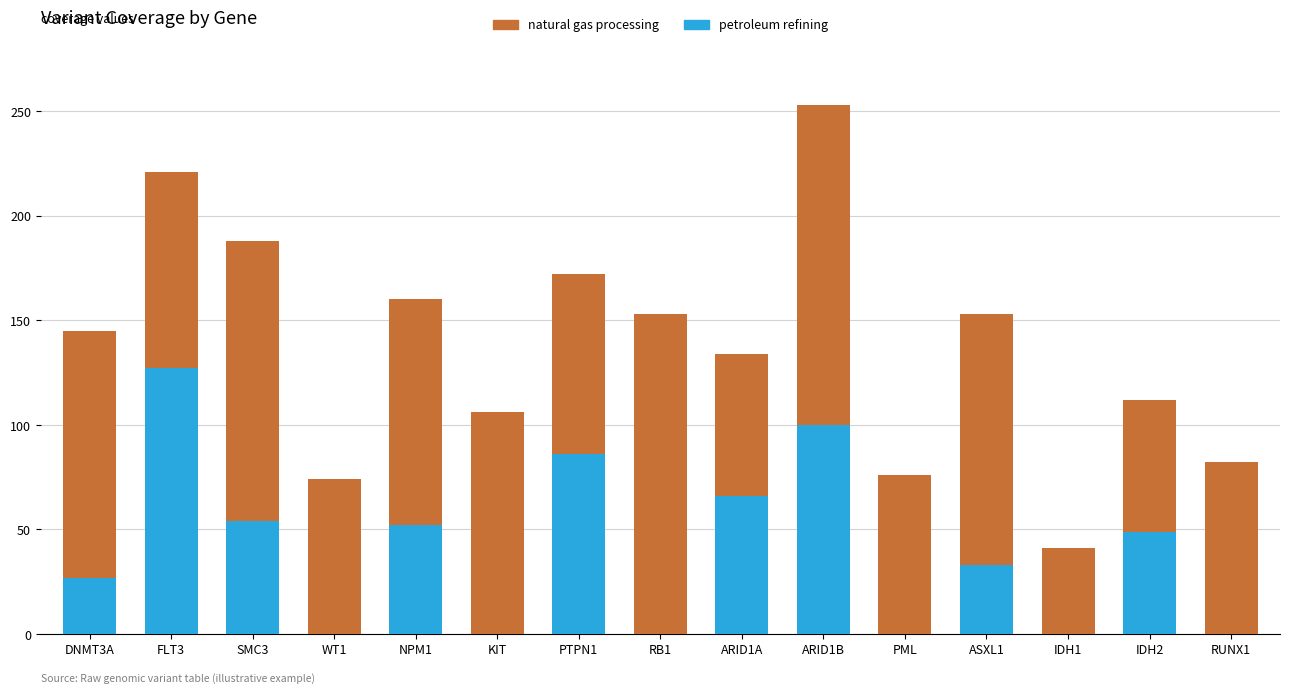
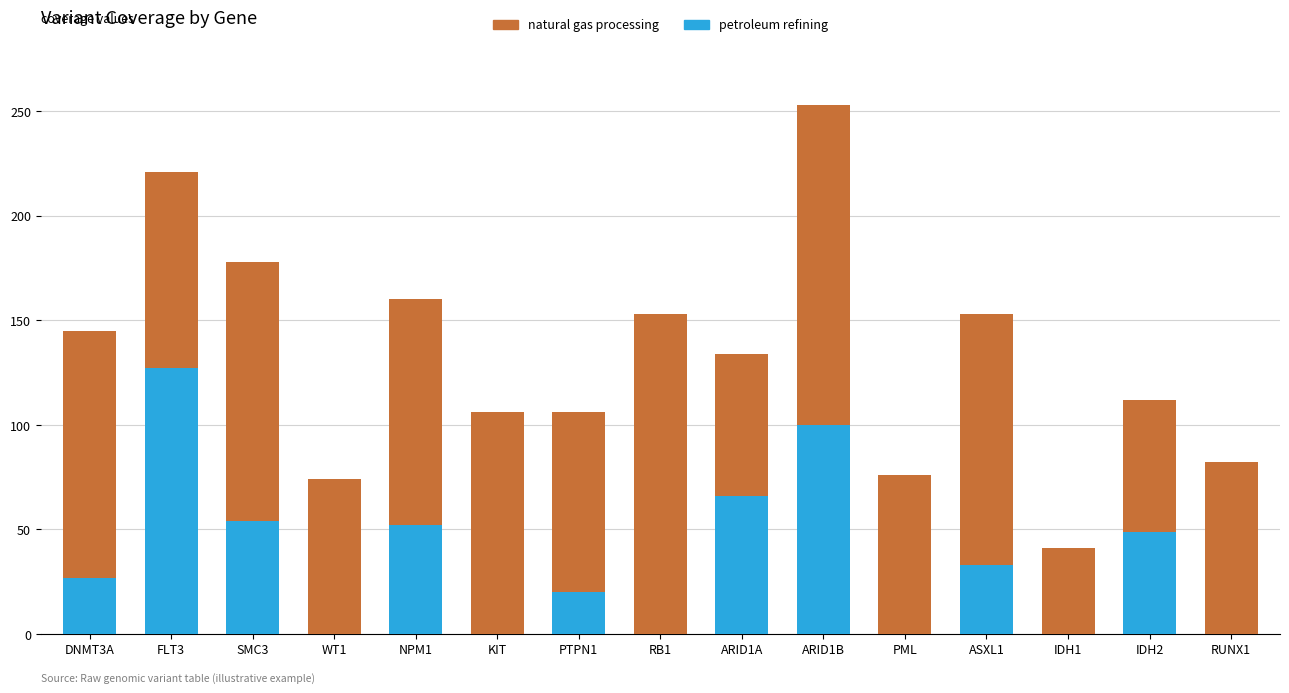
natural gas processing, SMC3: 134 -> 124
petroleum refining, PTPN1: 86 -> 20
